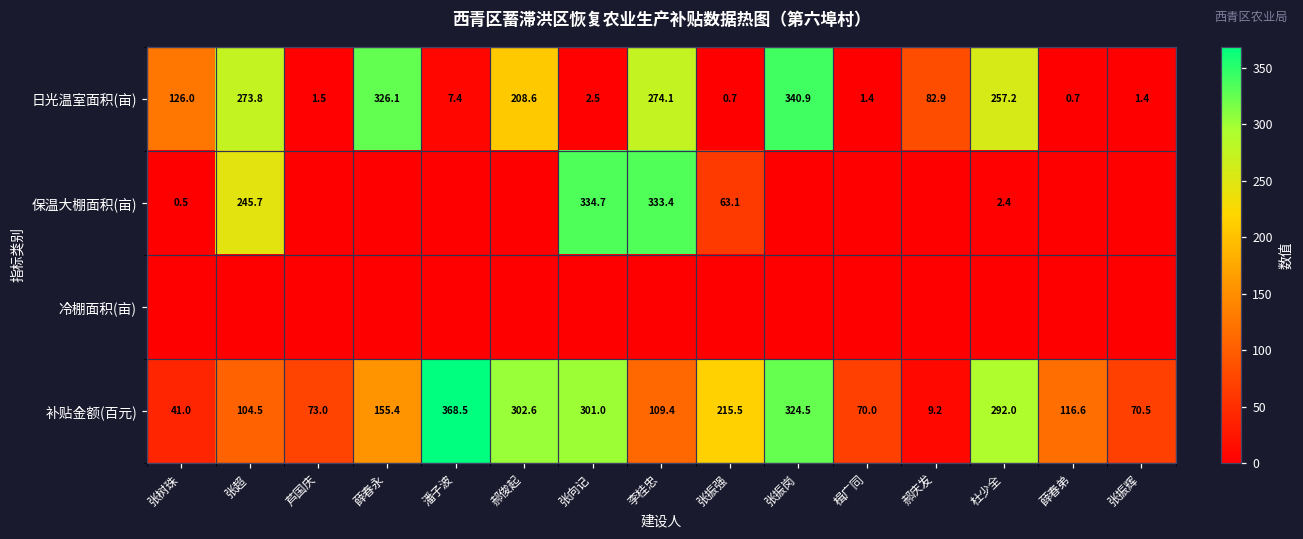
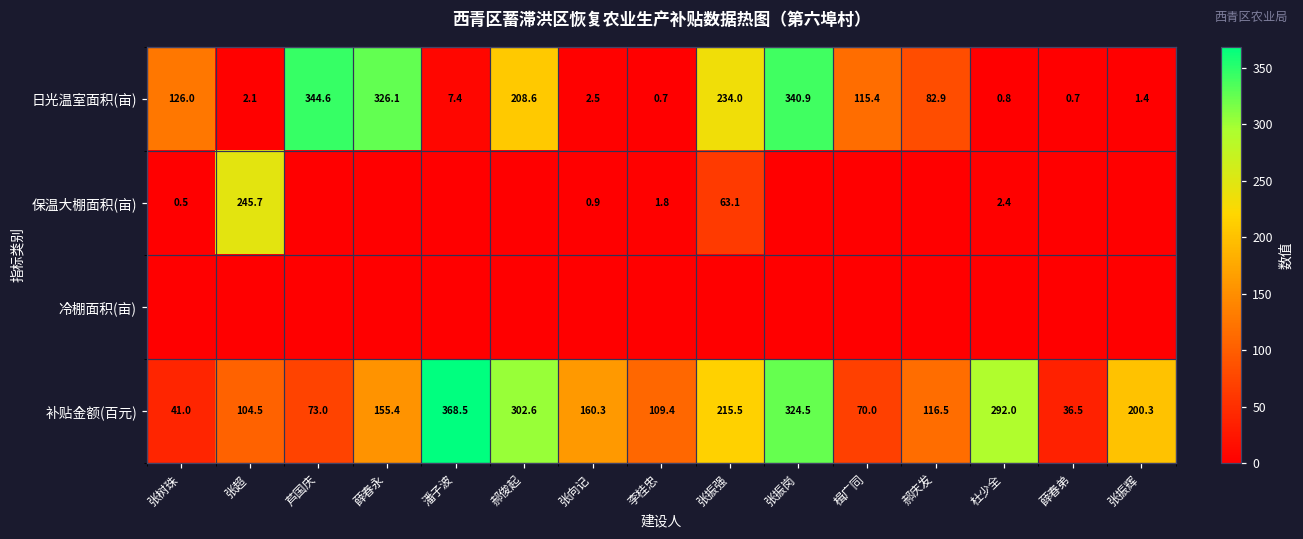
日光温室面积(亩), 张超: 273.8 -> 2.1
日光温室面积(亩), 芦国庆: 1.5 -> 344.6
日光温室面积(亩), 李桂忠: 274.1 -> 0.7
日光温室面积(亩), 张振强: 0.7 -> 234.0
日光温室面积(亩), 楫广同: 1.4 -> 115.4
日光温室面积(亩), 杜少全: 257.2 -> 0.8
保温大棚面积(亩), 张向记: 334.7 -> 0.9
保温大棚面积(亩), 李桂忠: 333.4 -> 1.8
补贴金额(百元), 张向记: 301.0 -> 160.3
补贴金额(百元), 郝庆发: 9.2 -> 116.5
补贴金额(百元), 薛春弟: 116.6 -> 36.5
补贴金额(百元), 张振辉: 70.5 -> 200.3
